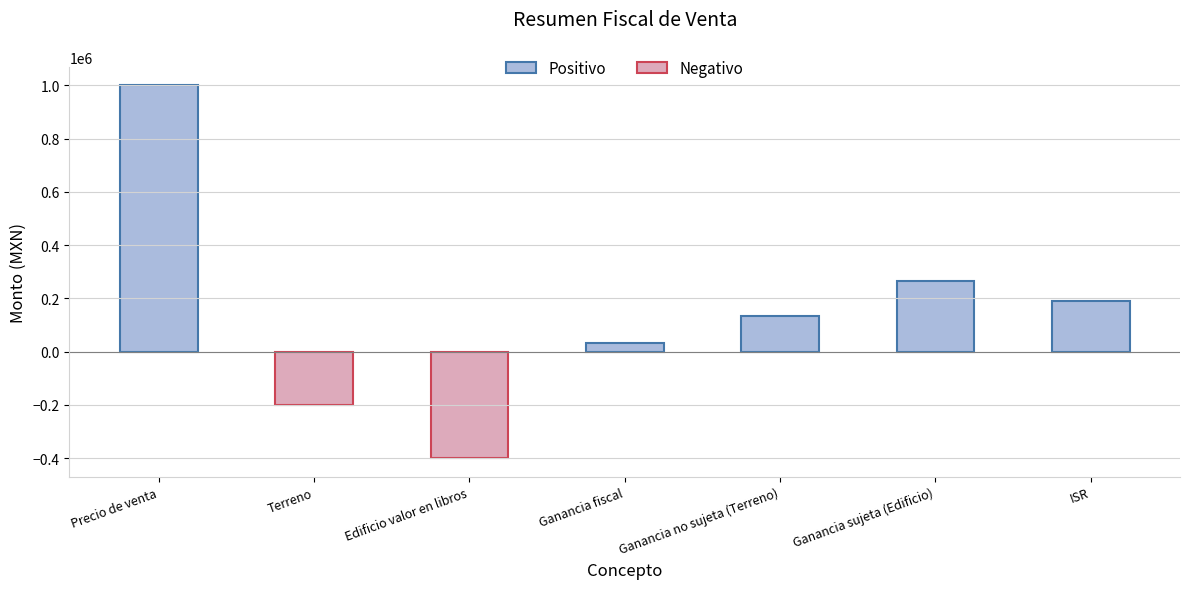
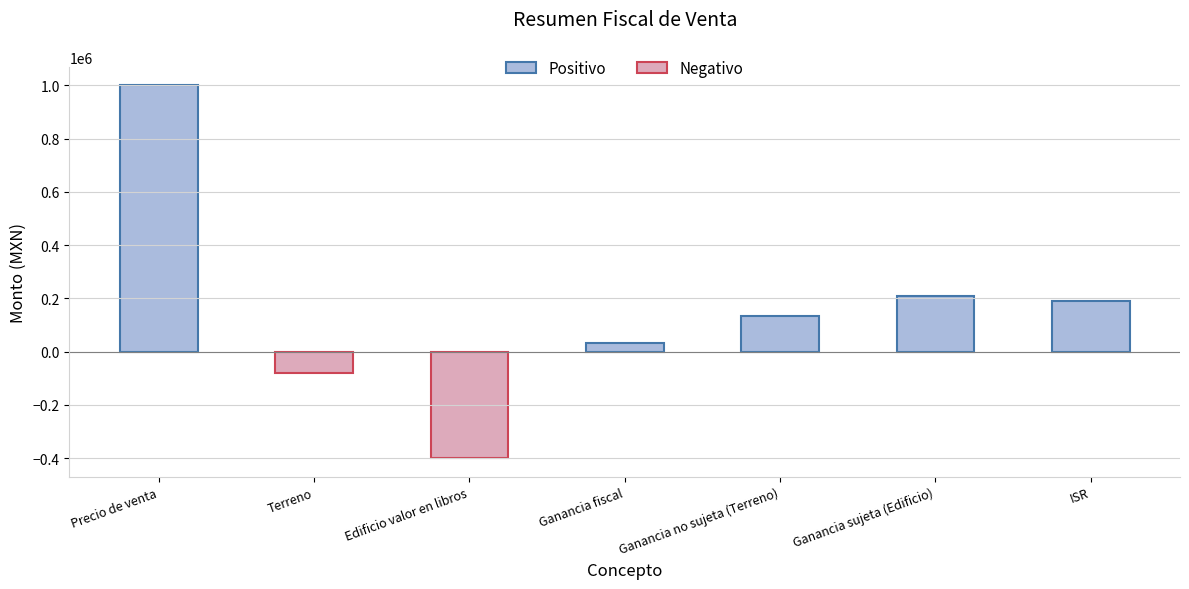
Terreno: -200000 -> -80000
Ganancia sujeta (Edificio): 270000 -> 210000
